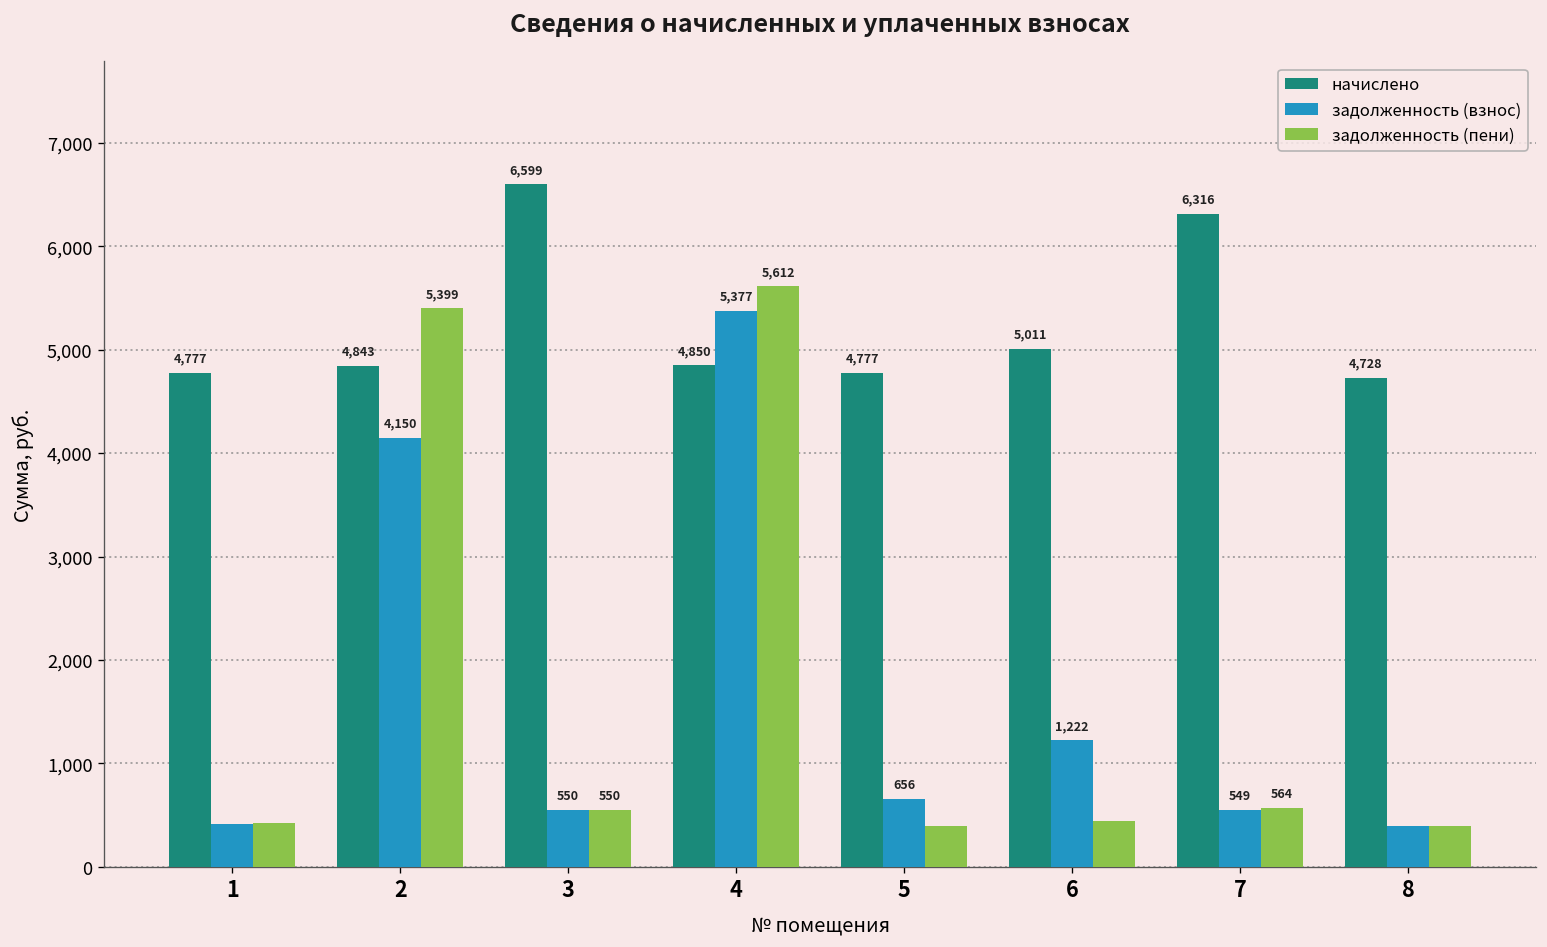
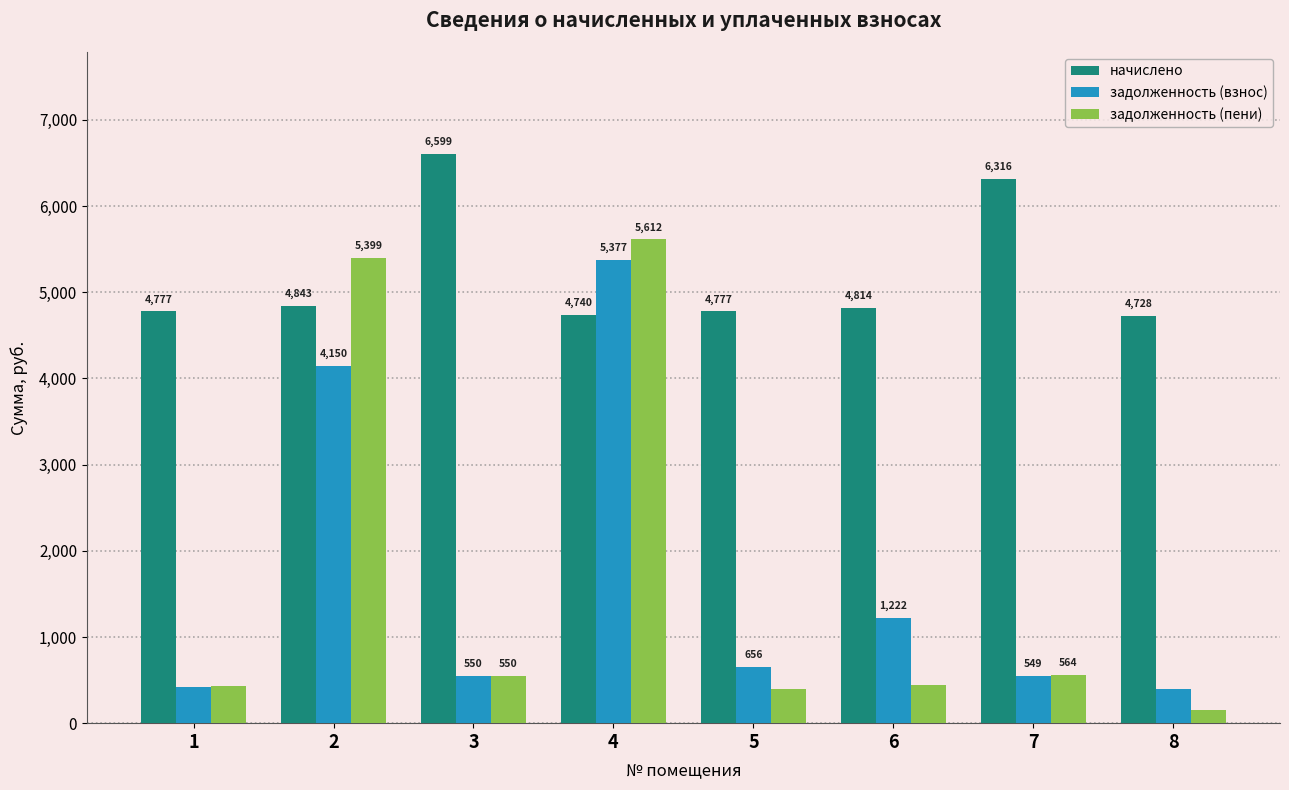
начислено, 4: 4,850 -> 4,740
начислено, 6: 5,011 -> 4,814
задолженность (пени), 8: 400 -> 200
